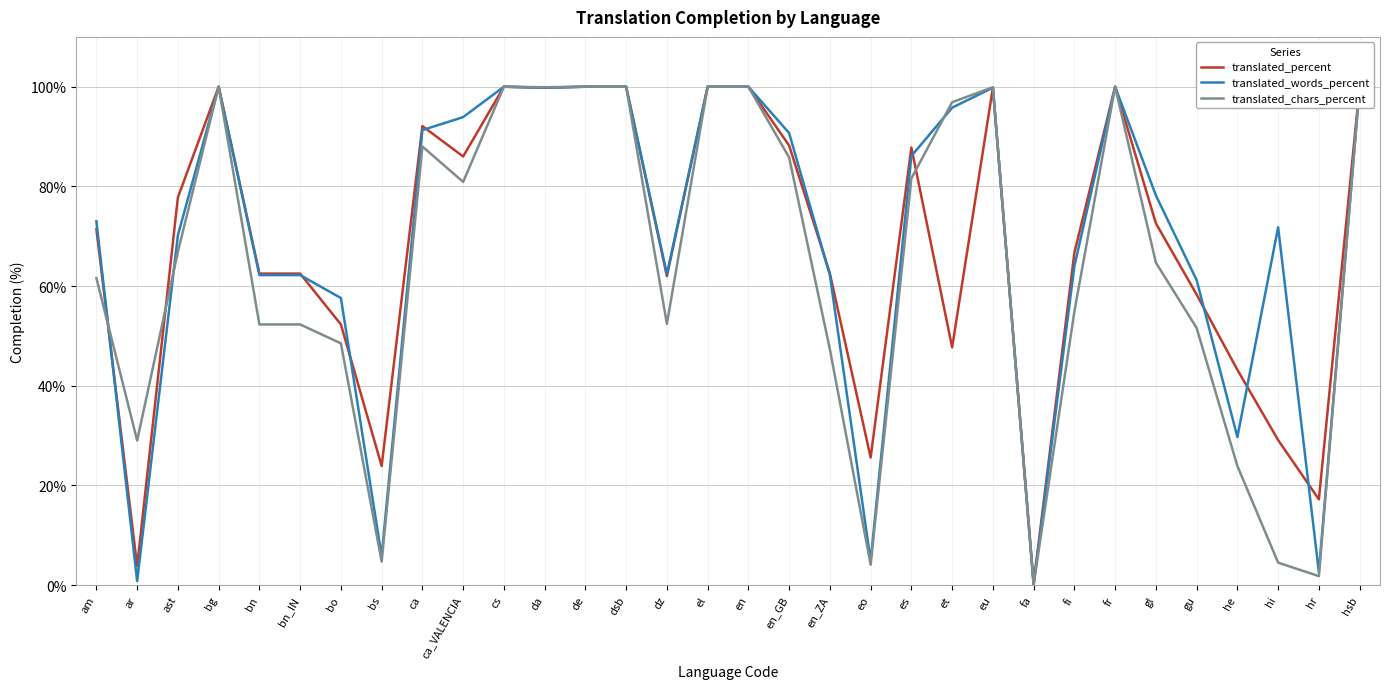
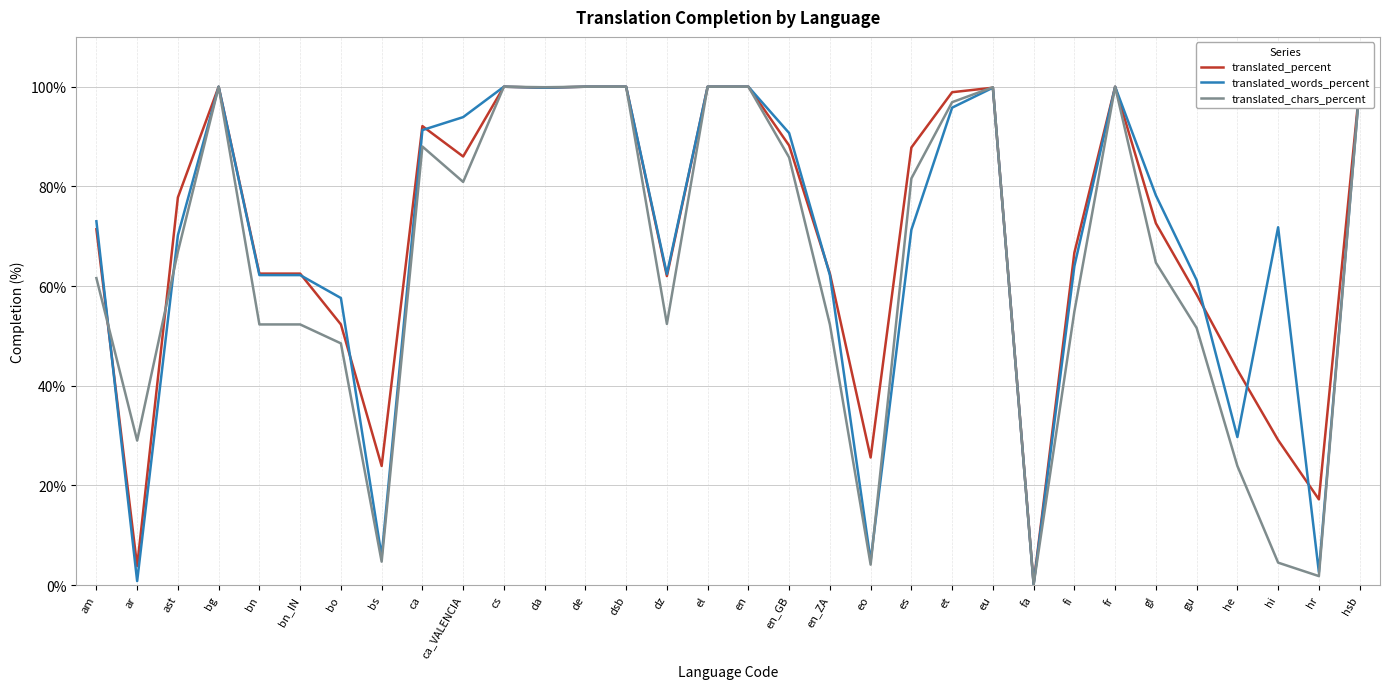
translated_chars_percent, en_ZA: 47% -> 52%
translated_words_percent, es: 86% -> 71%
translated_percent, et: 48% -> 99%
